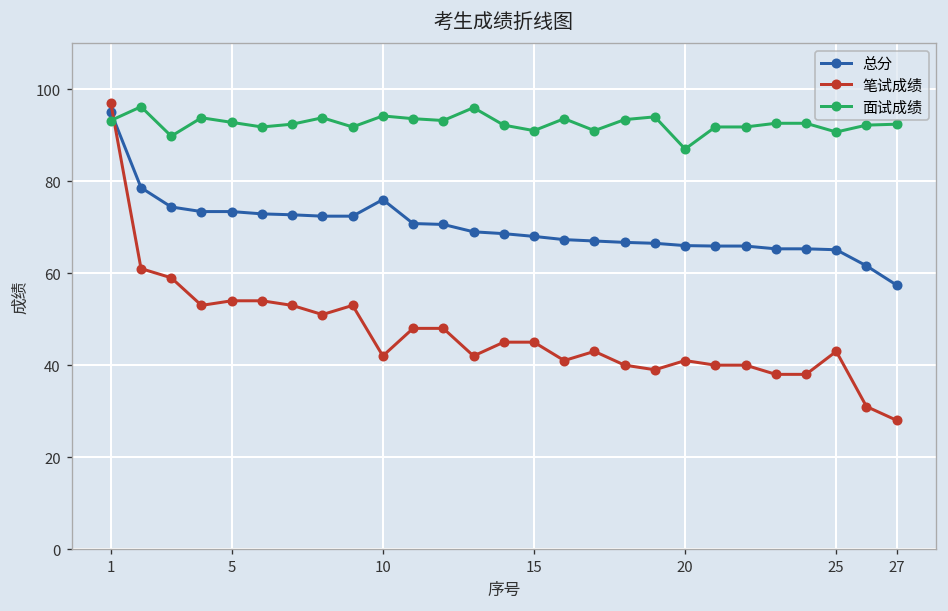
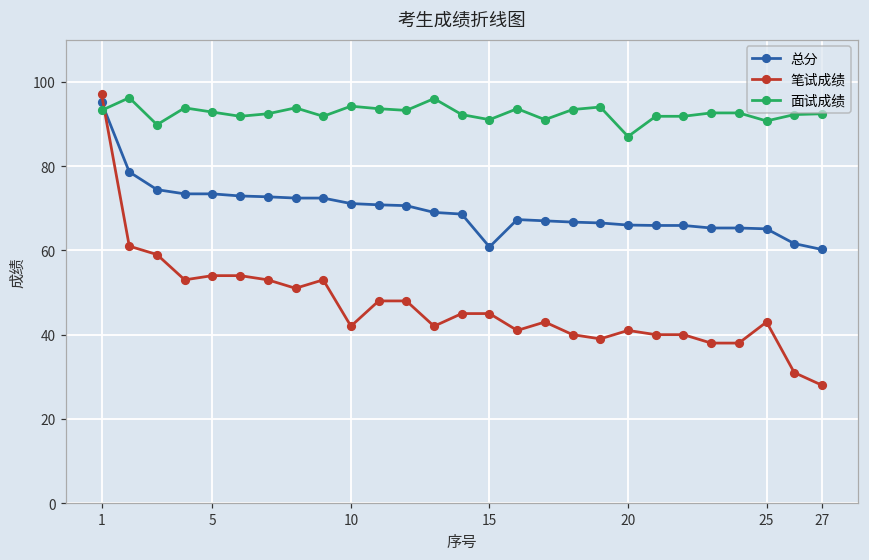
总分, 10: 76 -> 71
总分, 15: 68 -> 61
总分, 27: 57 -> 60
